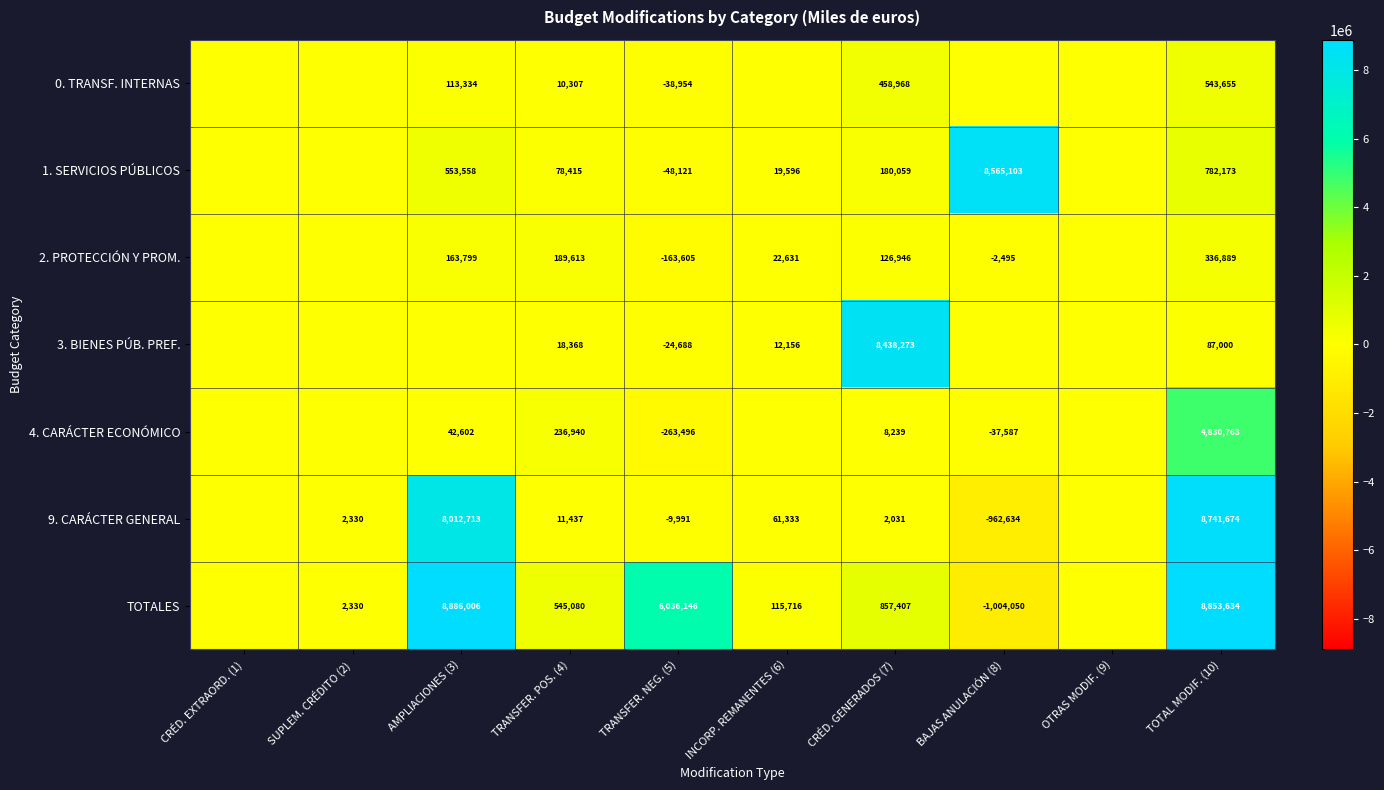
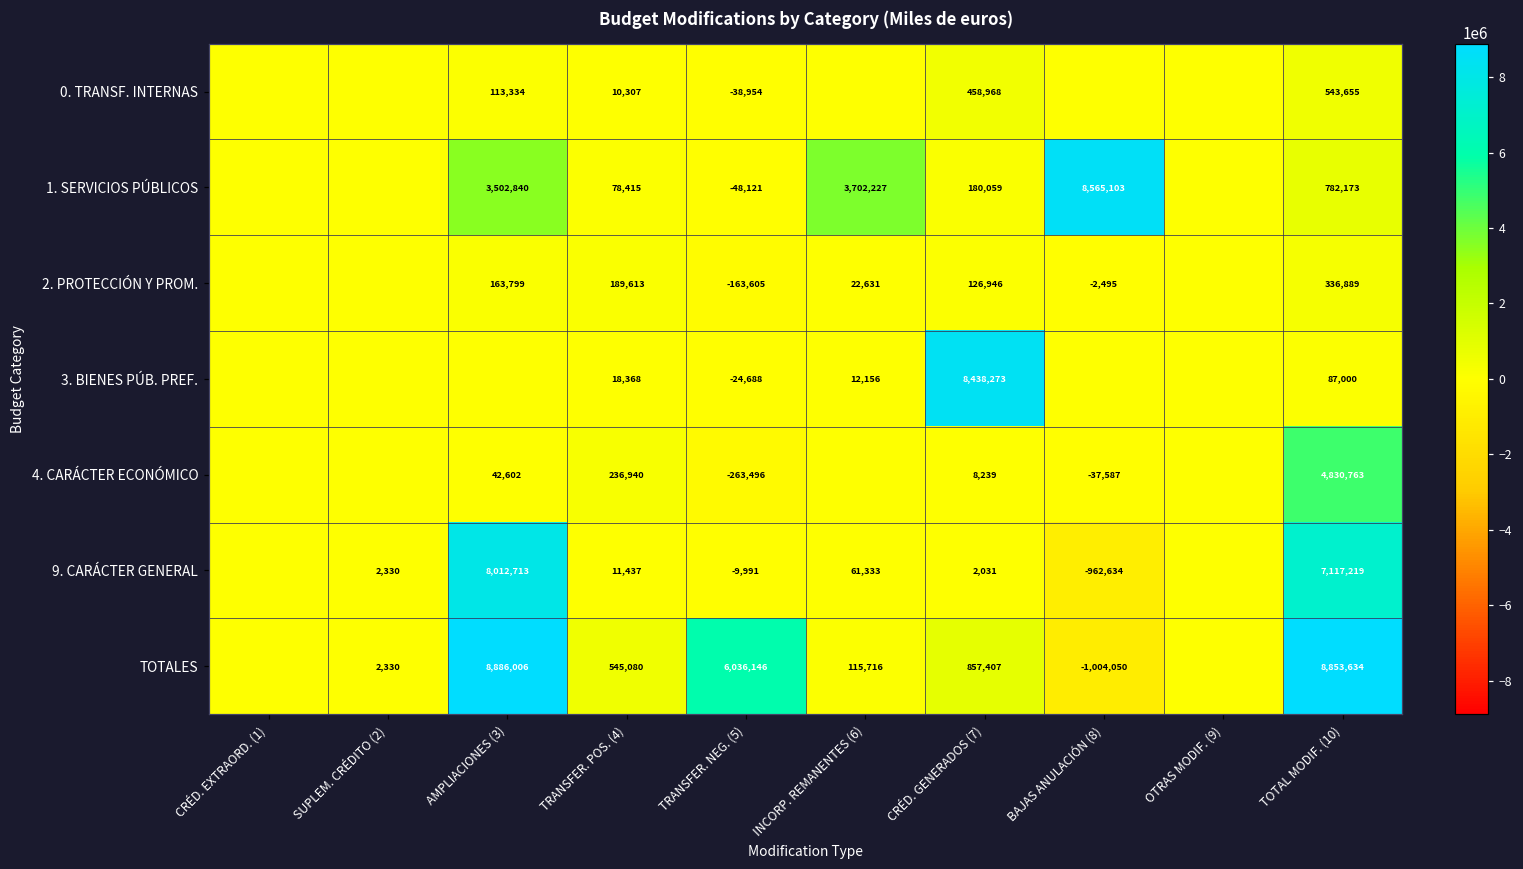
1. SERVICIOS PÚBLICOS, AMPLIACIONES (3): 553,558 -> 3,502,840
1. SERVICIOS PÚBLICOS, INCORP. REMANENTES (6): 19,596 -> 3,702,227
9. CARÁCTER GENERAL, TOTAL MODIF. (10): 8,741,674 -> 7,117,219
